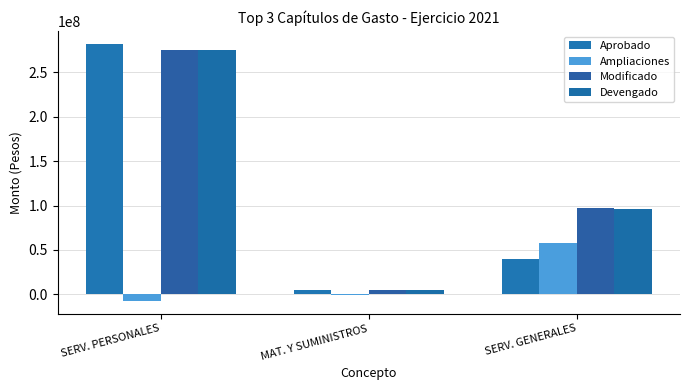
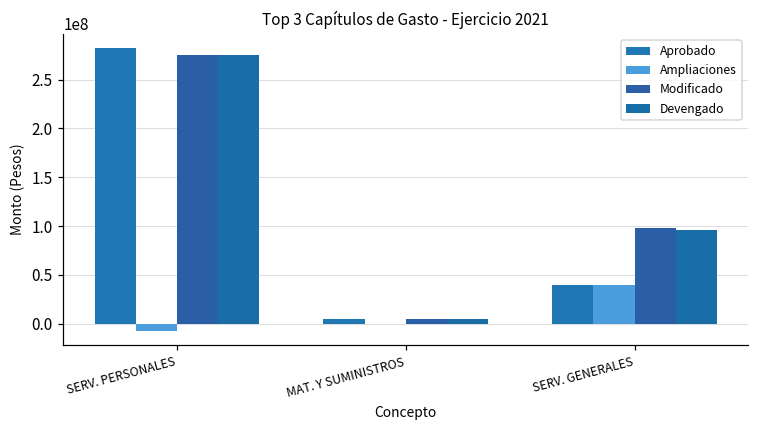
Ampliaciones, SERV. GENERALES: 60000000 -> 40000000
